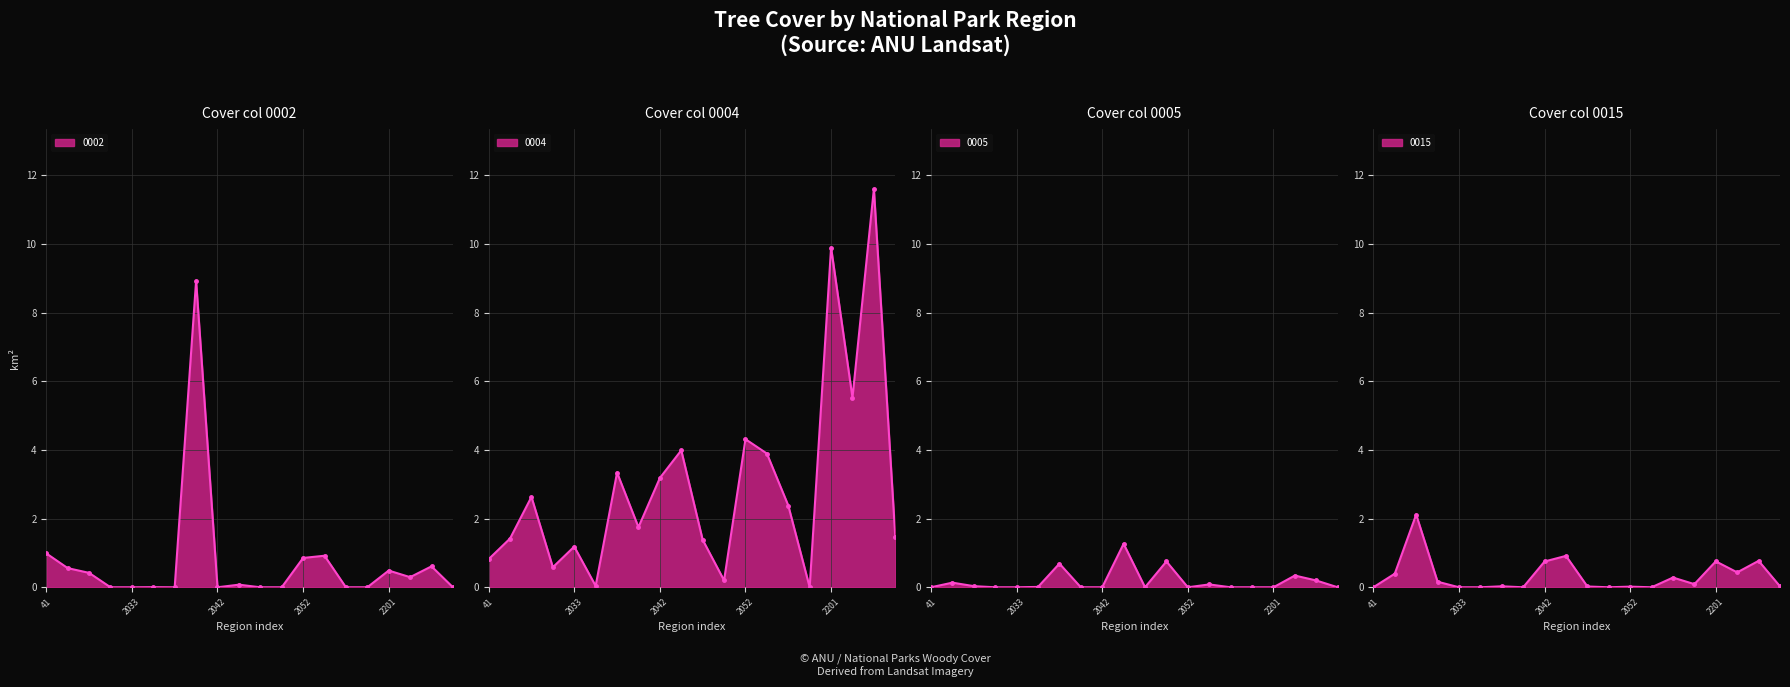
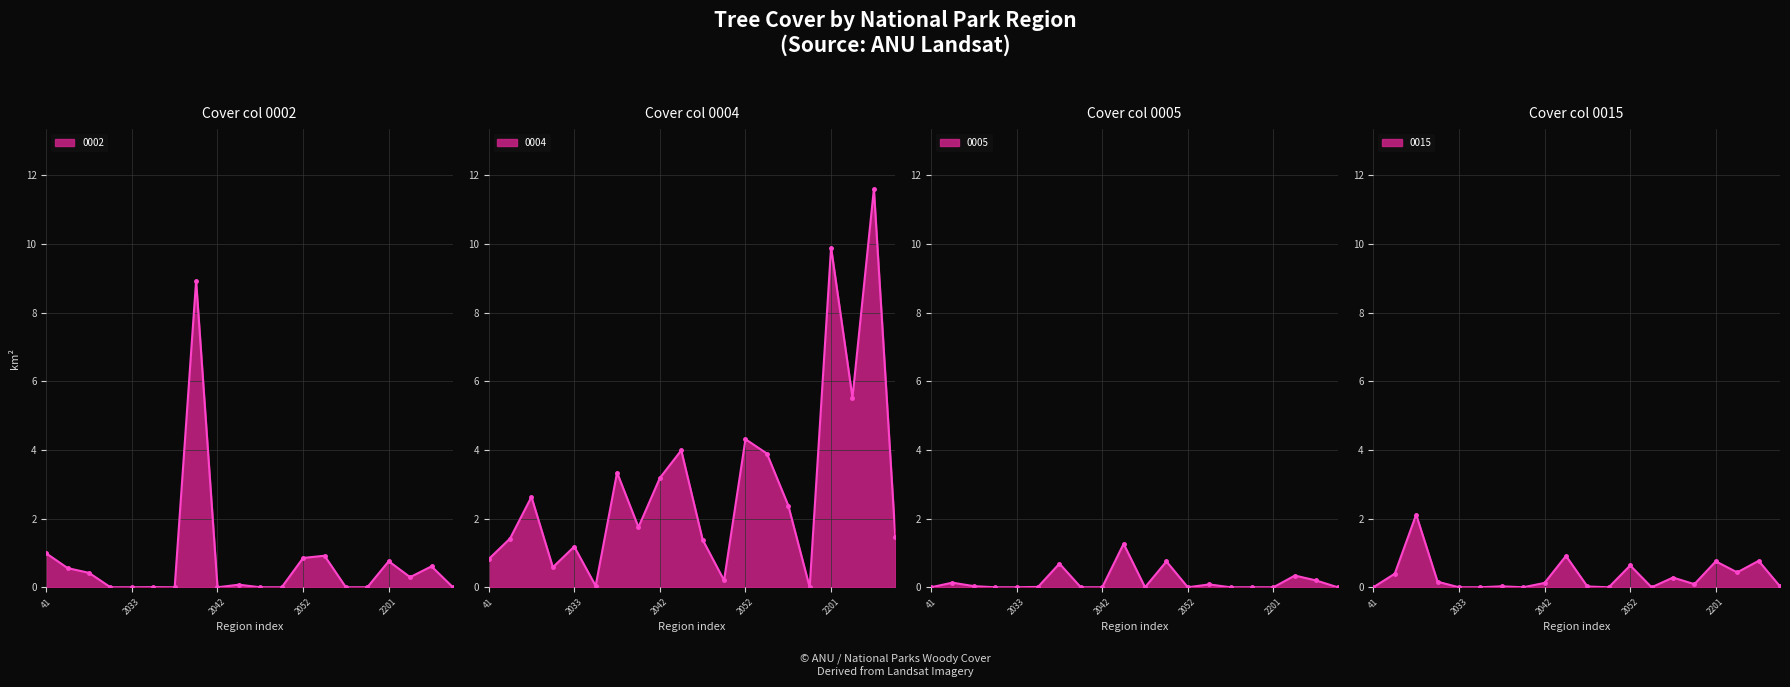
Cover col 0002, 2201: 0.5 -> 0.8
Cover col 0015, 2042: 0.8 -> 0.1
Cover col 0015, 2052: 0.0 -> 0.6
